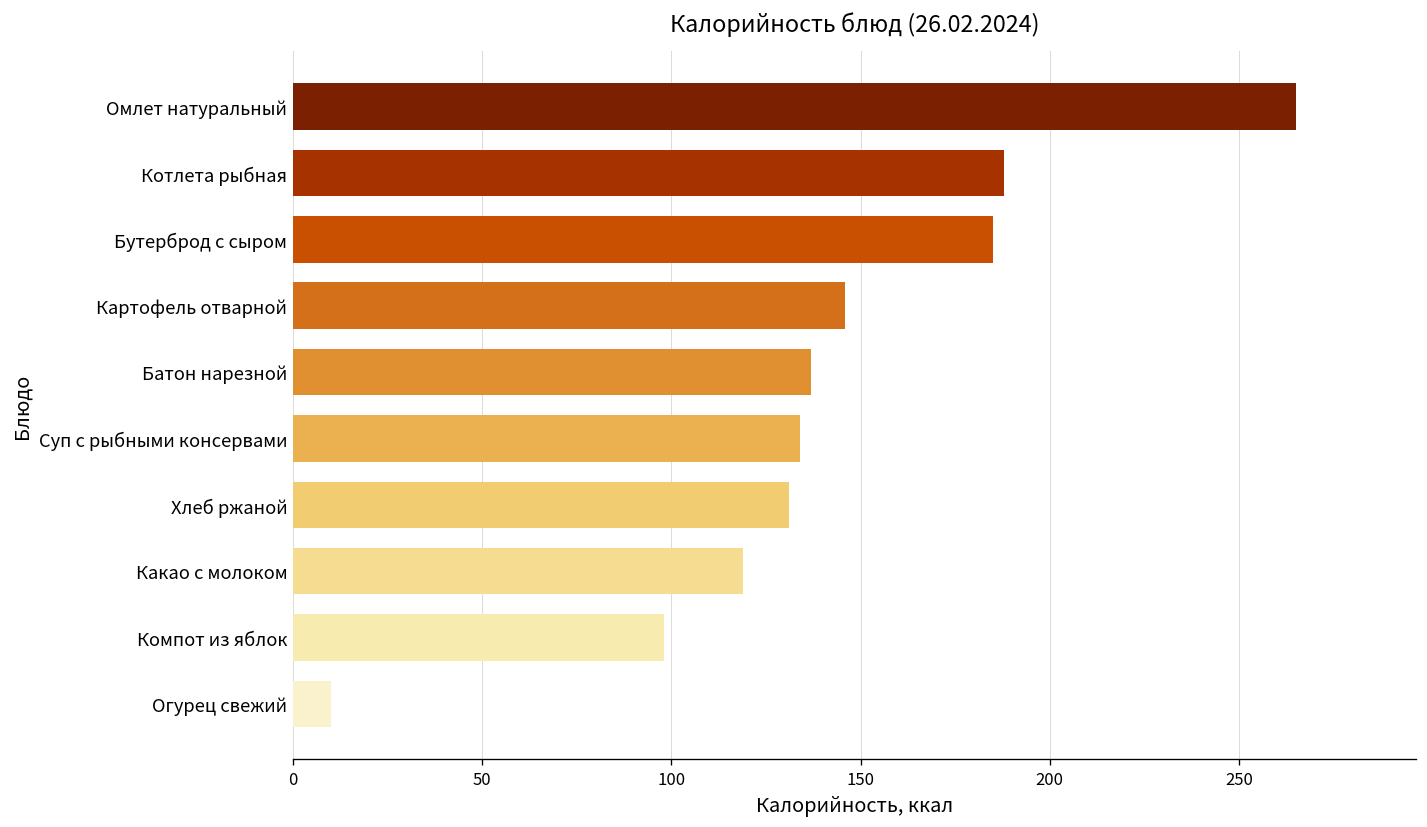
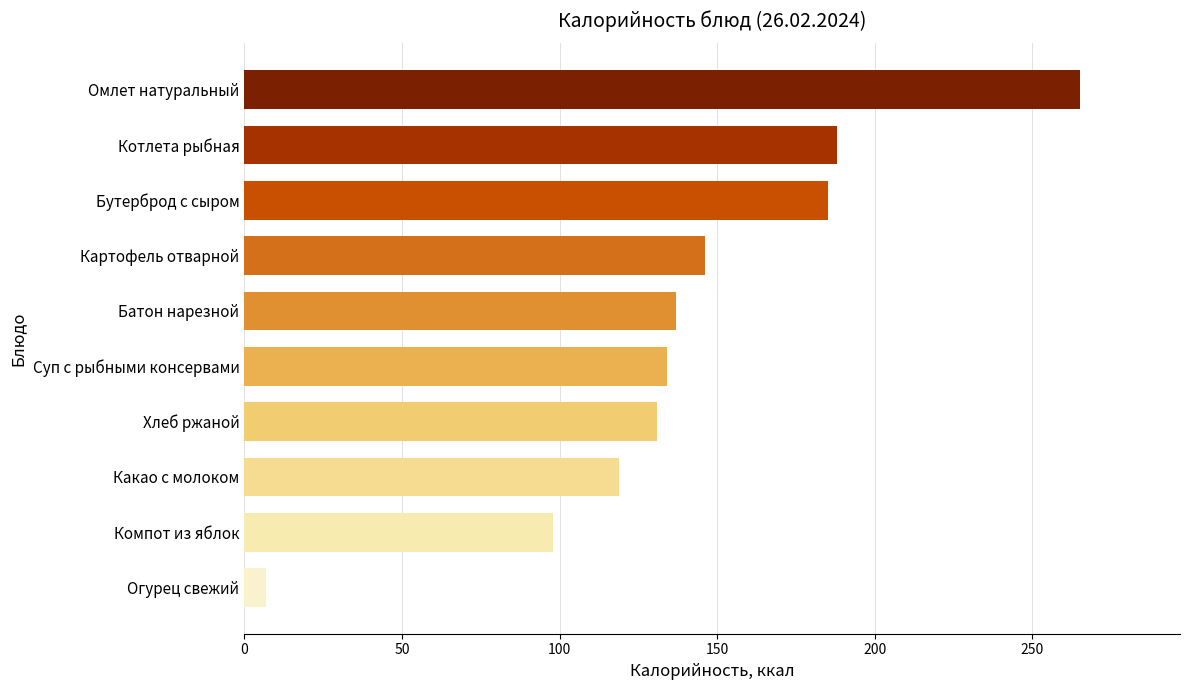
Огурец свежий: 10 -> 7
